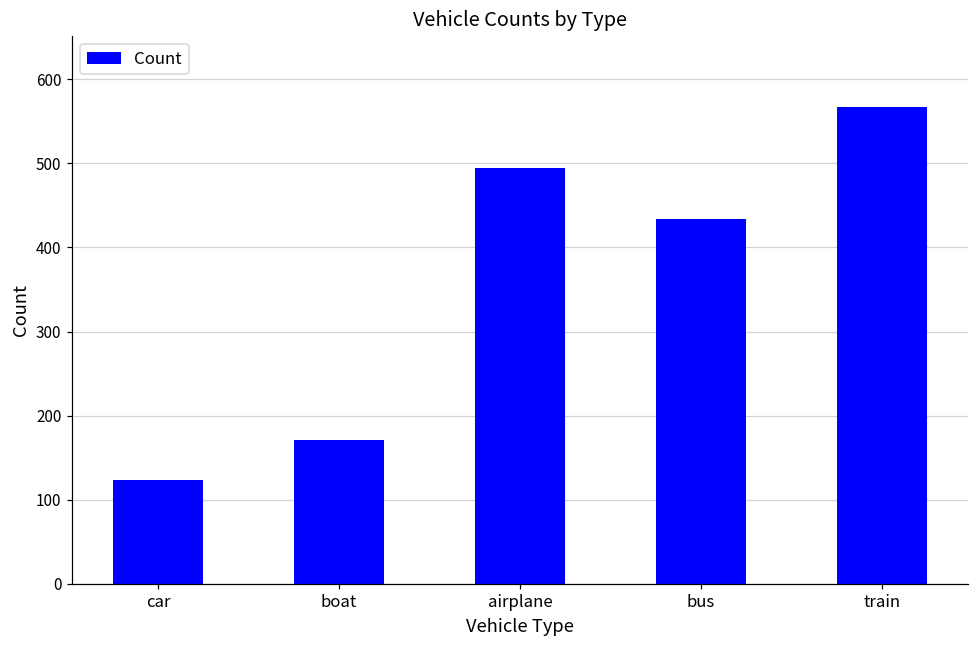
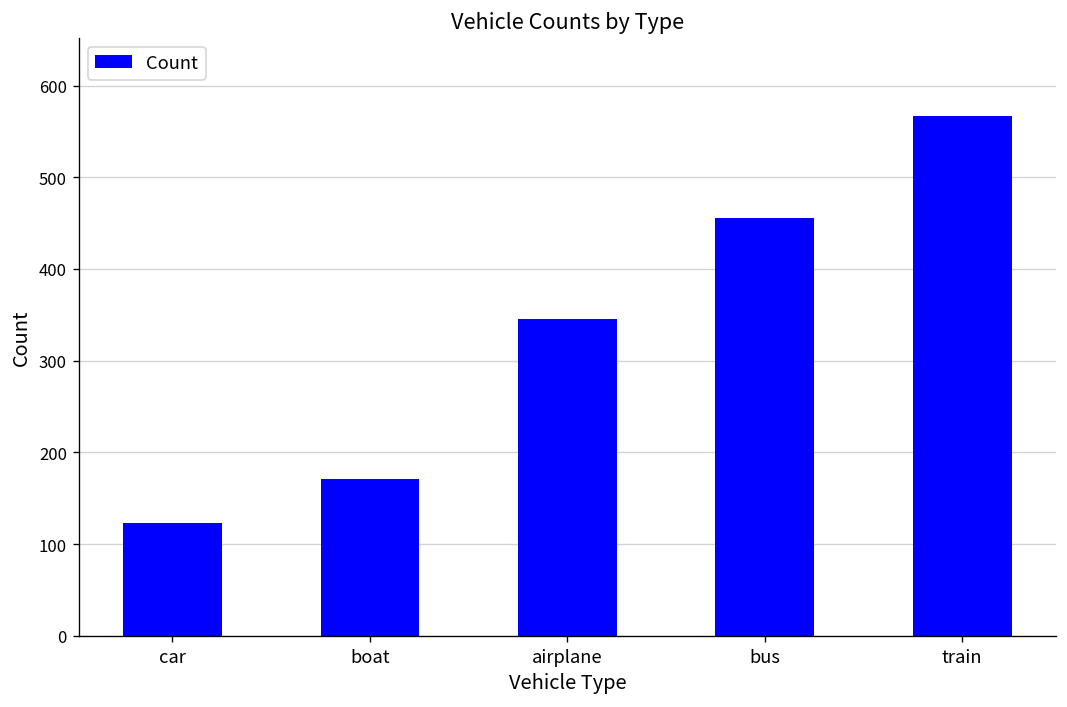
airplane: 490 -> 350
bus: 430 -> 460
